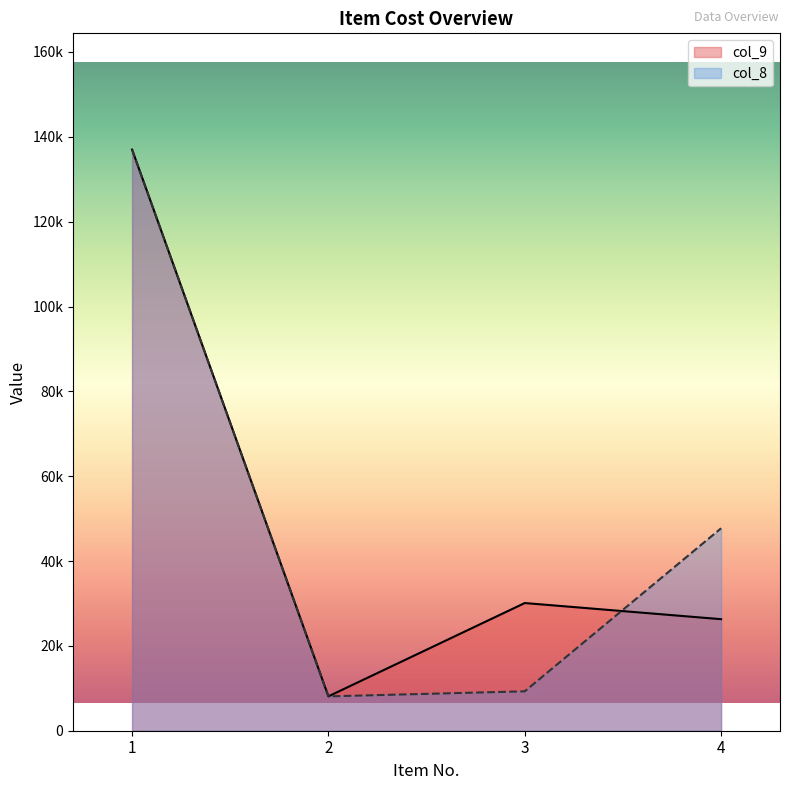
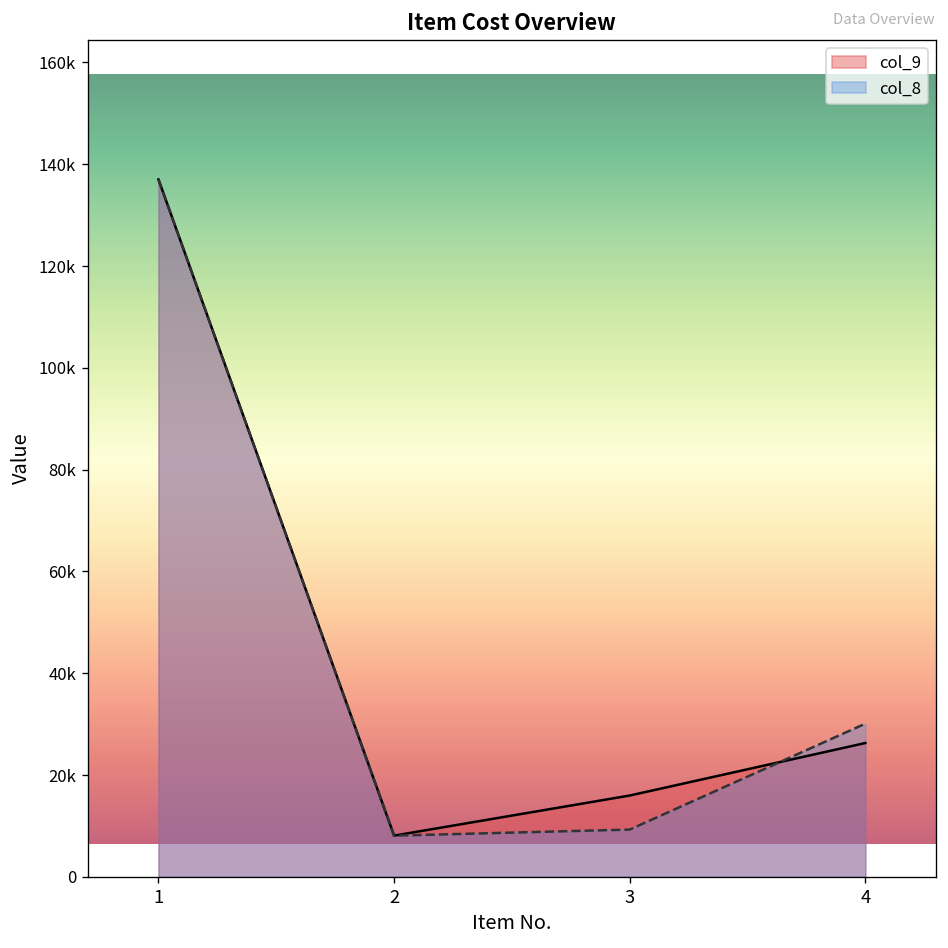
col_9, 3: 30000 -> 16000
col_8, 4: 48000 -> 30000
